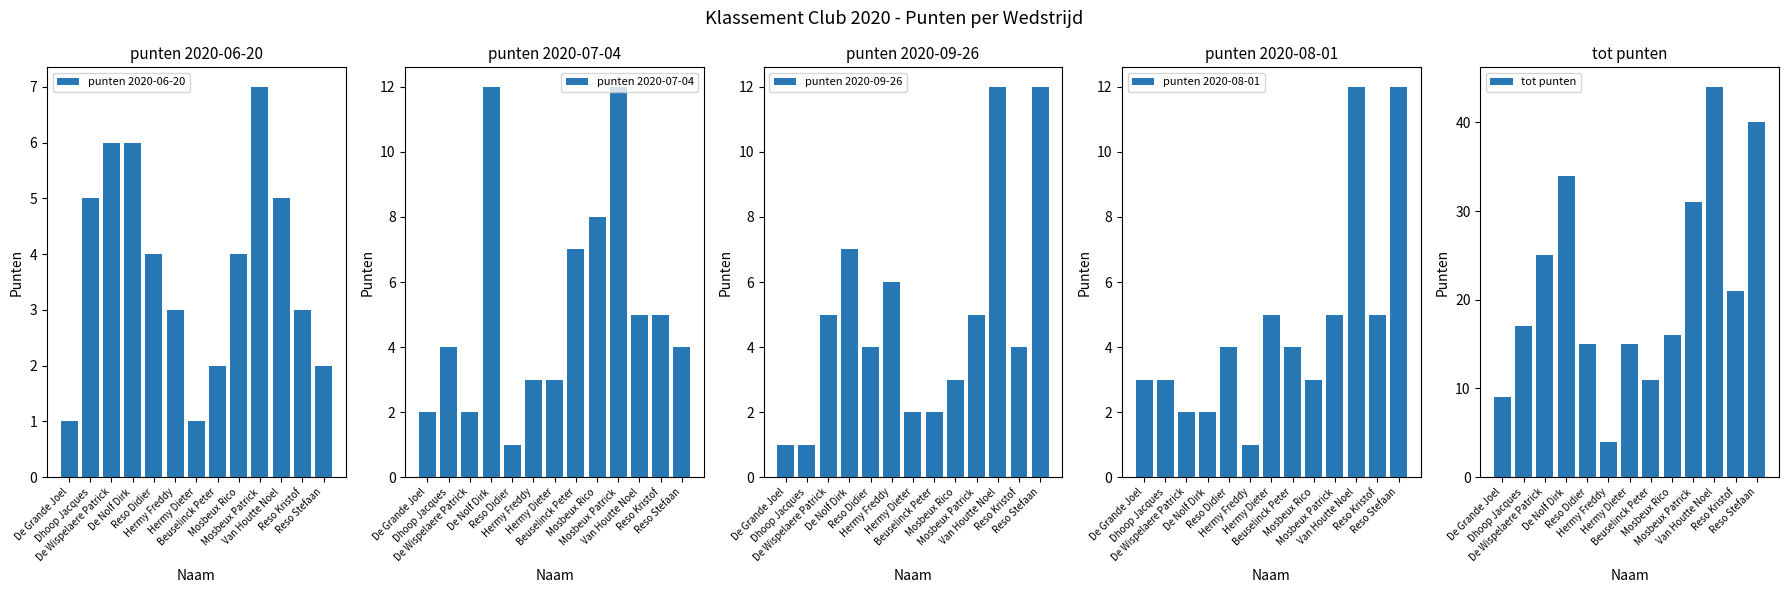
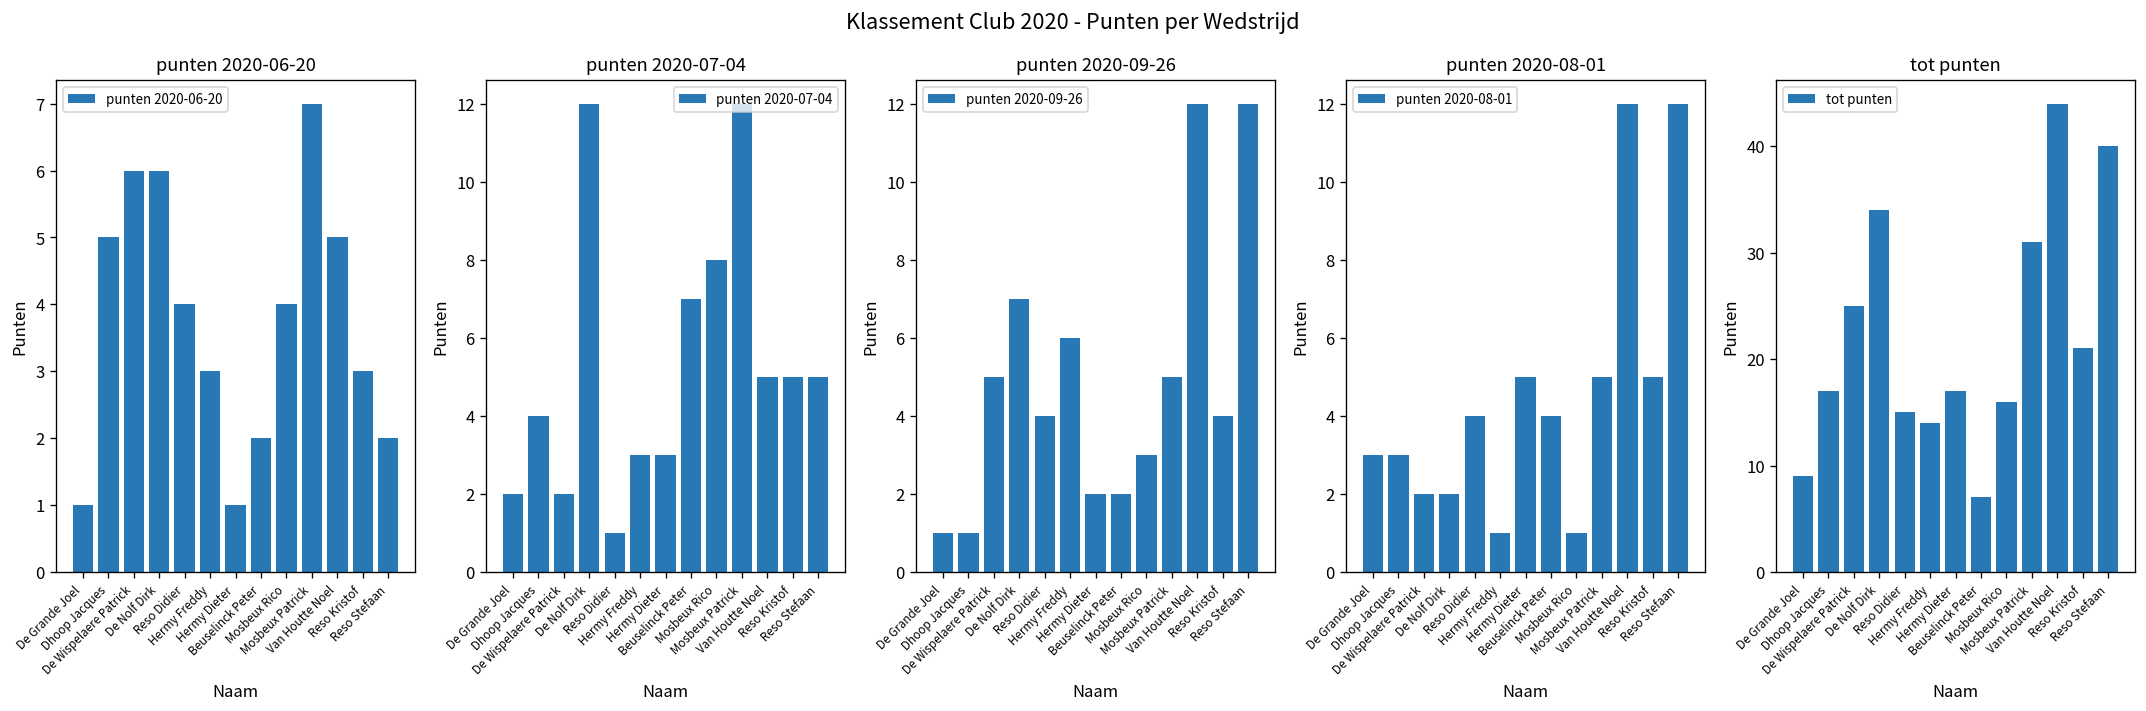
punten 2020-07-04, Reso Stefaan: 4 -> 5
punten 2020-08-01, Mosbeux Rico: 3 -> 1
tot punten, Hermy Freddy: 4 -> 14
tot punten, Hermy Dieter: 15 -> 17
tot punten, Beuselinck Peter: 11 -> 7
